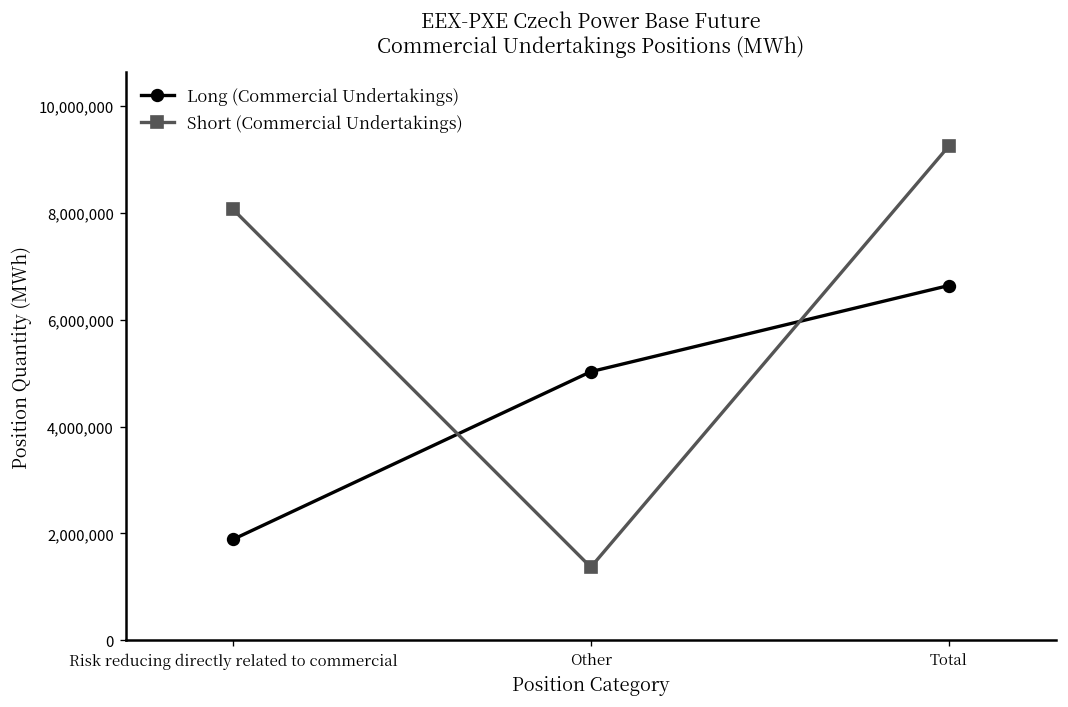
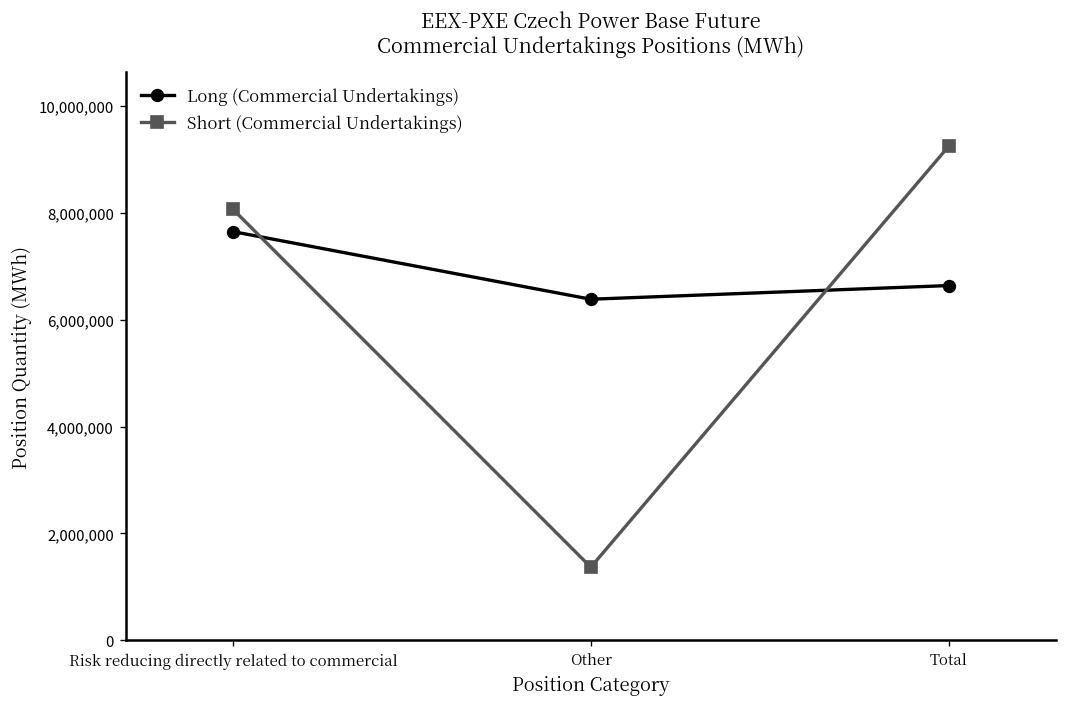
Long (Commercial Undertakings), Risk reducing directly related to commercial: 1,900,000 -> 7,600,000
Long (Commercial Undertakings), Other: 5,000,000 -> 6,400,000
